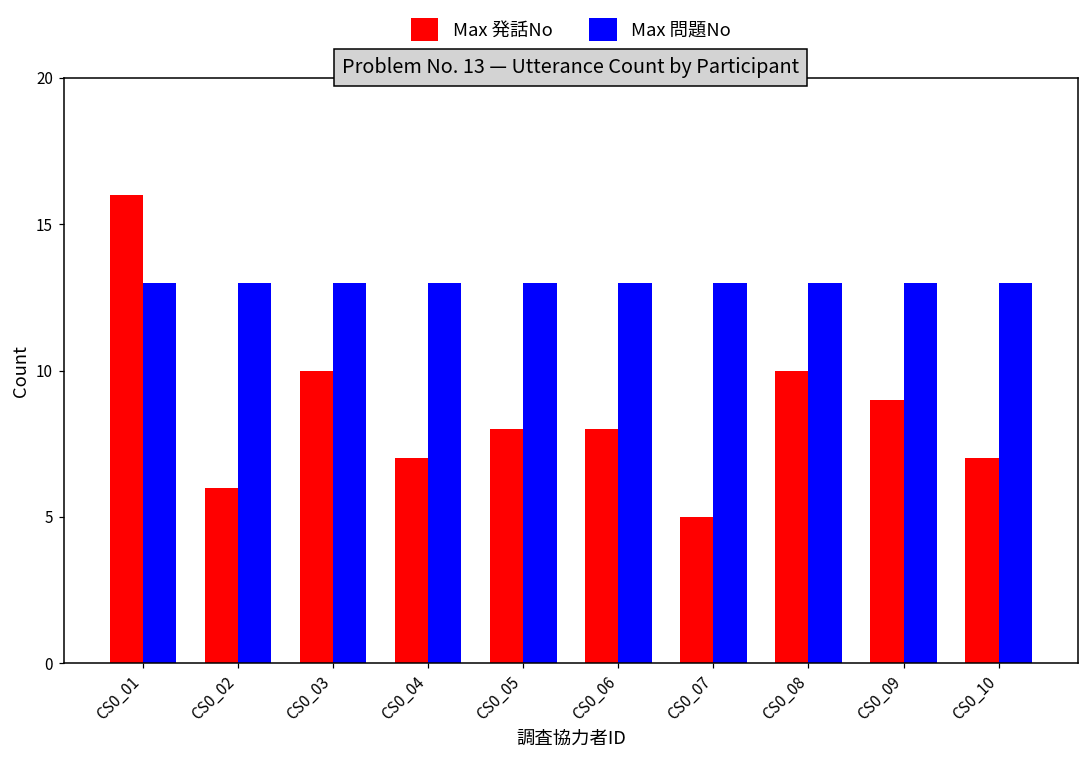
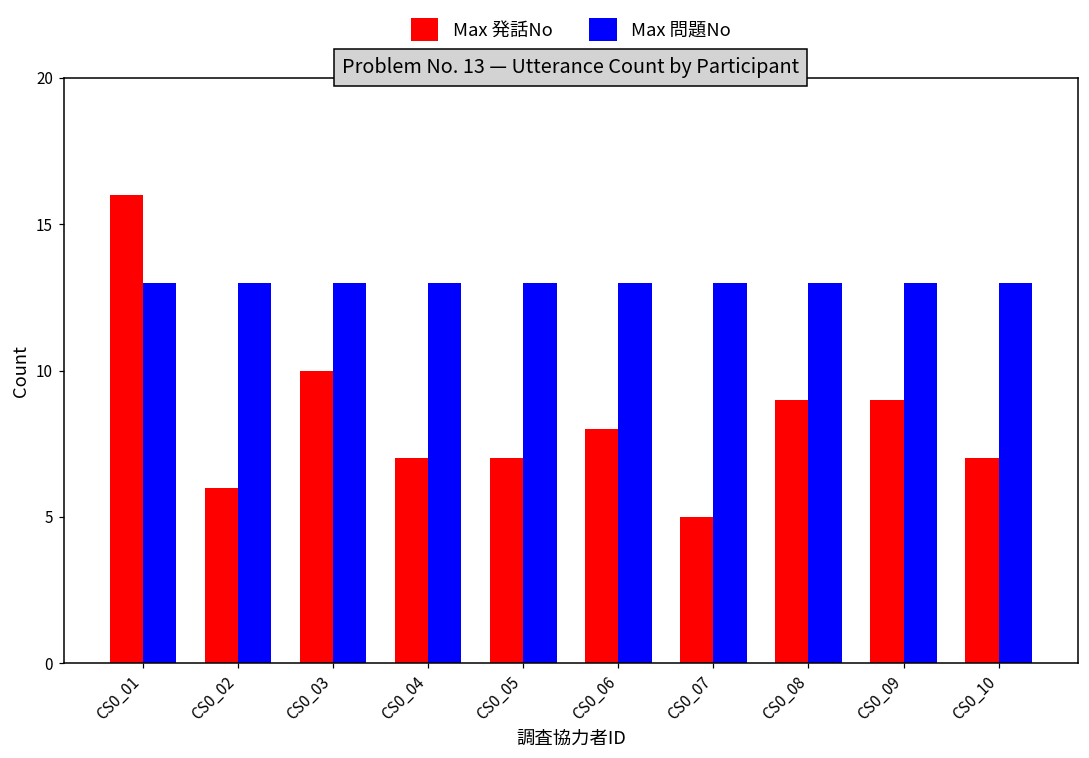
Max 発話No, CS0_05: 8 -> 7
Max 発話No, CS0_08: 10 -> 9
